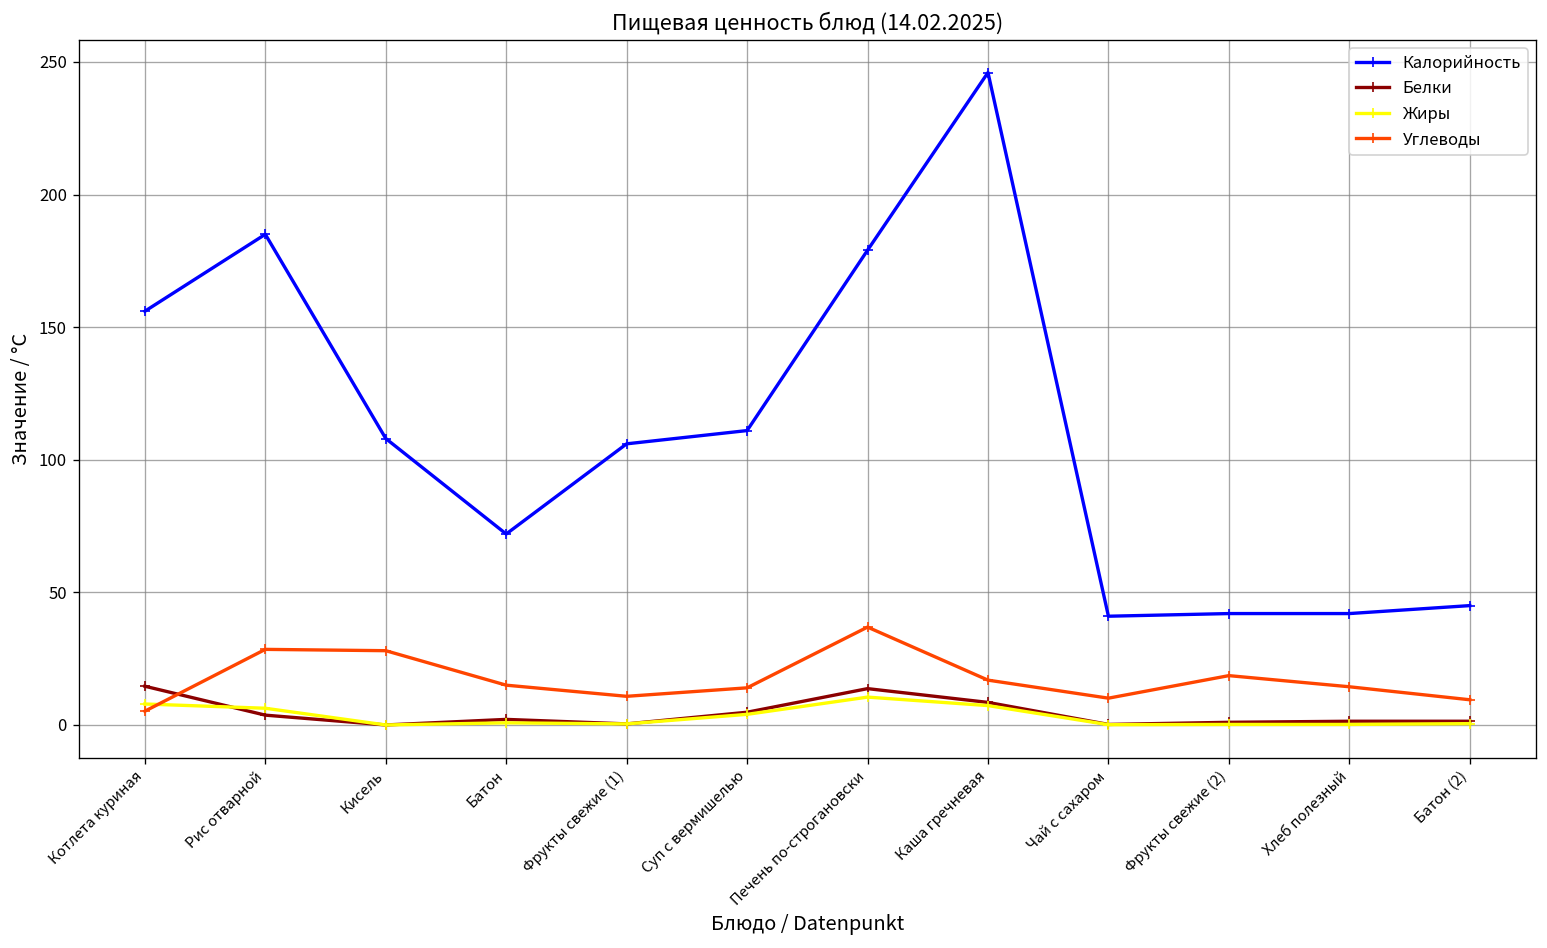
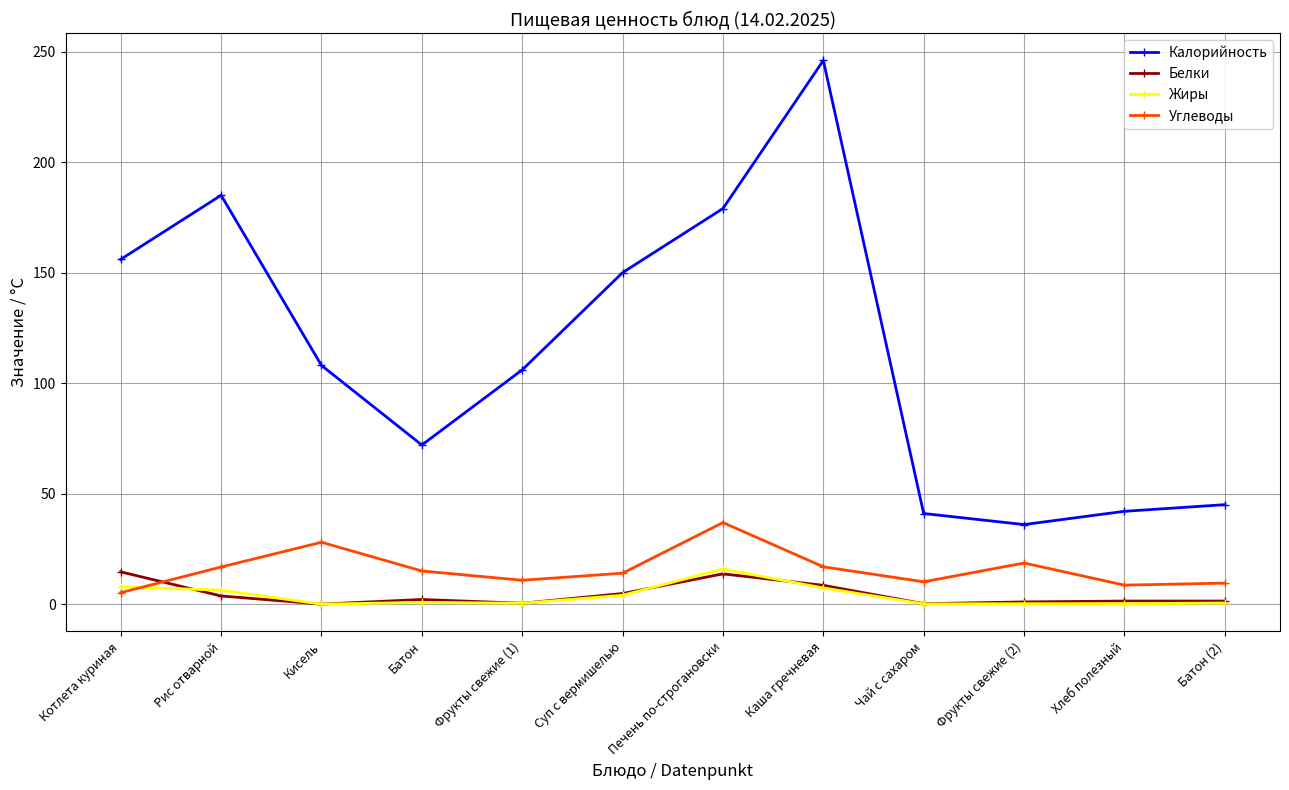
Углеводы, Рис отварной: 29 -> 17
Калорийность, Суп с вермишелью: 111 -> 150
Жиры, Печень по-строгановски: 11 -> 16
Калорийность, Фрукты свежие (2): 42 -> 36
Углеводы, Хлеб полезный: 14 -> 9
